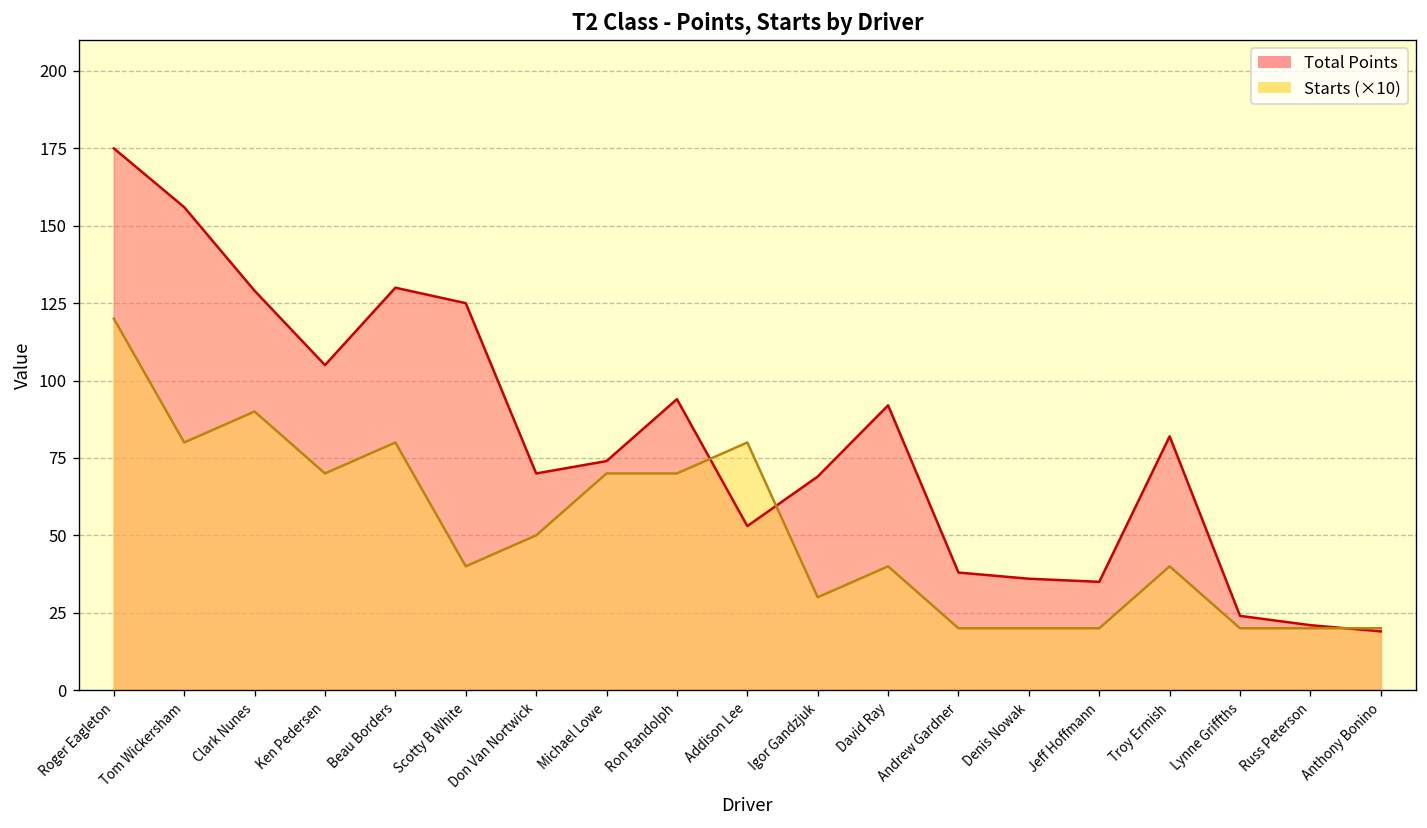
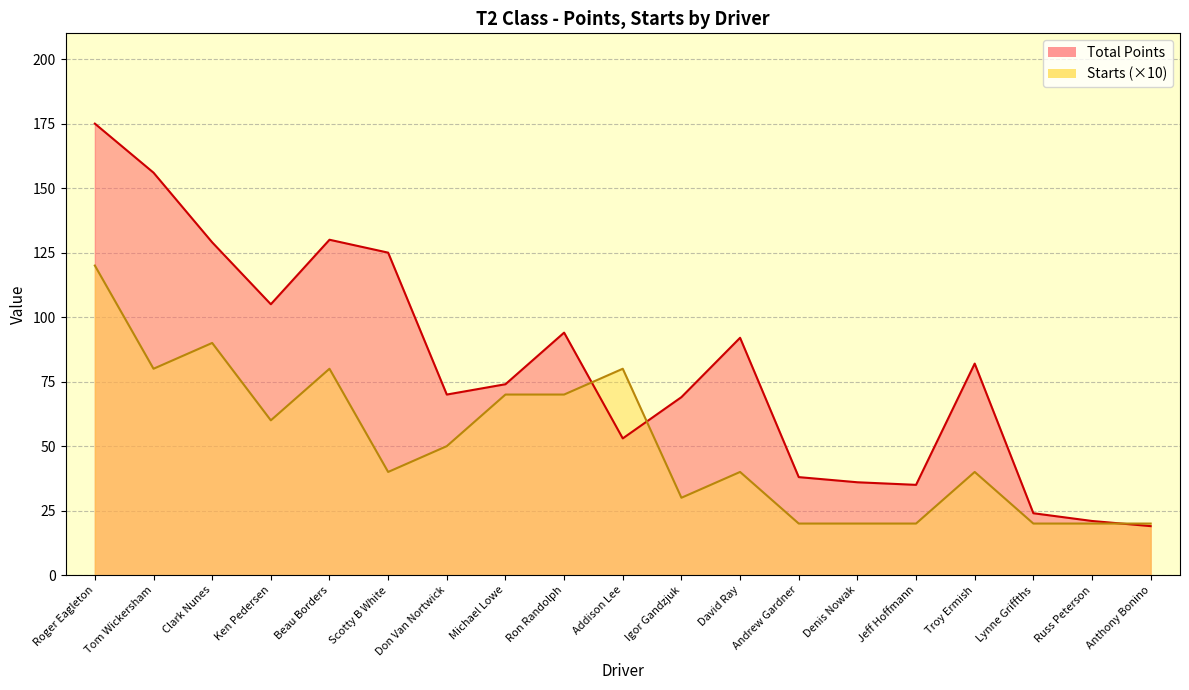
Starts (×10), Ken Pedersen: 70 -> 60
